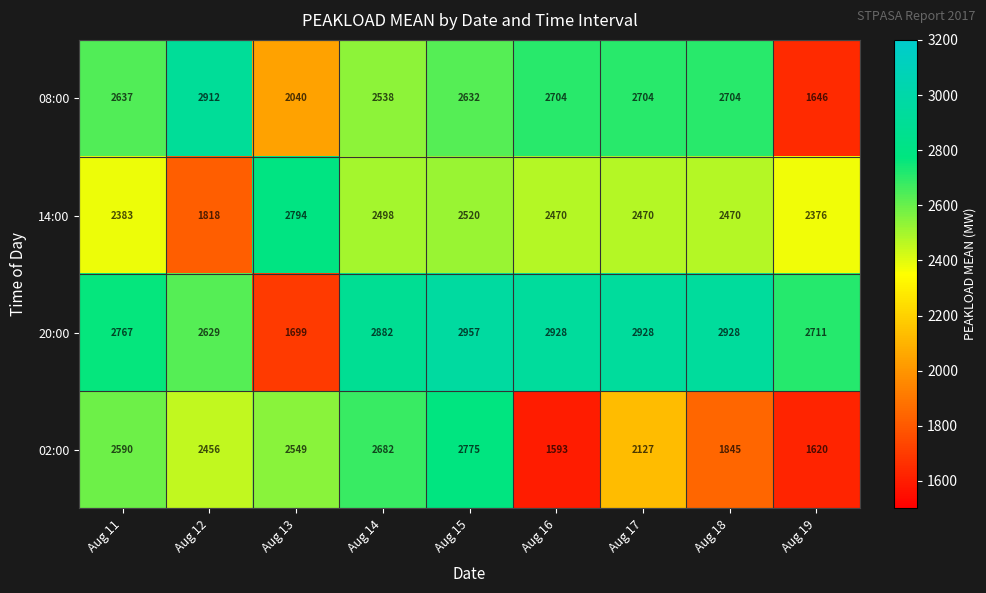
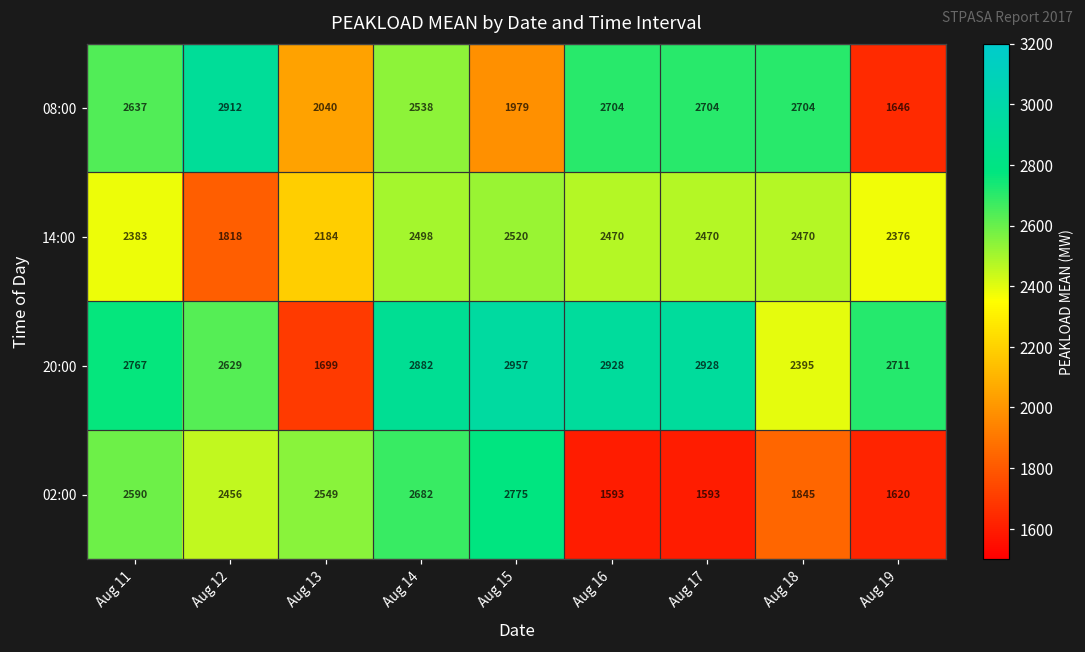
08:00, Aug 15: 2632 -> 1979
14:00, Aug 13: 2794 -> 2184
20:00, Aug 18: 2928 -> 2395
02:00, Aug 17: 2127 -> 1593
